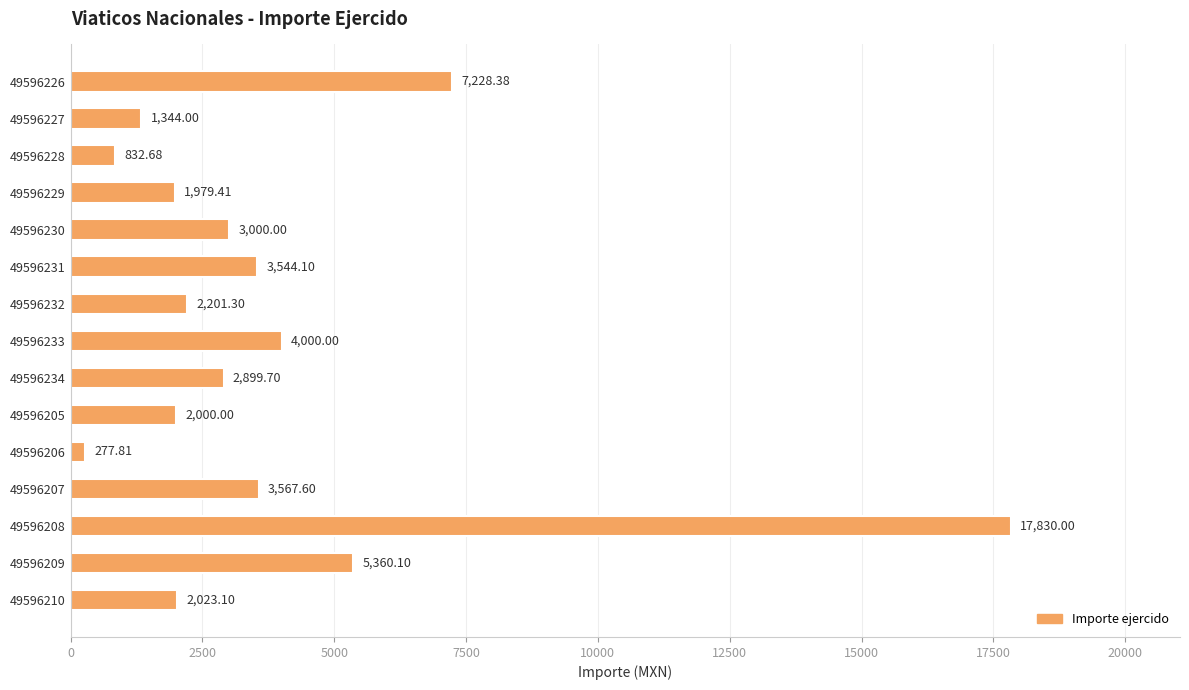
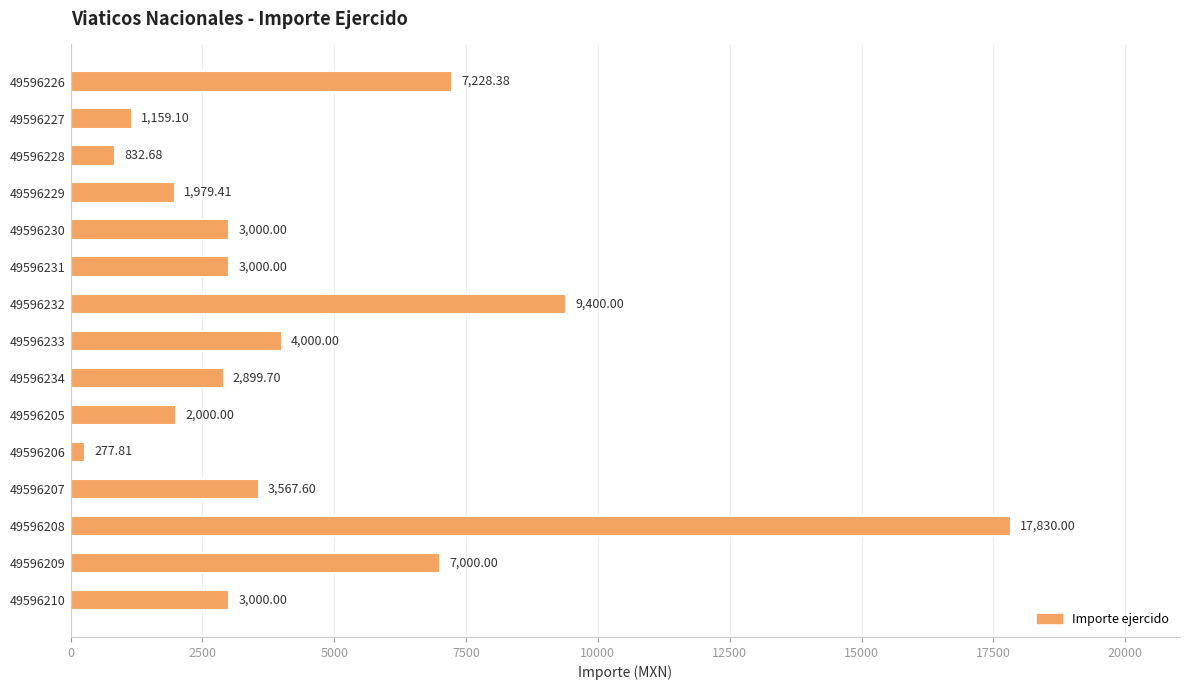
49596227: 1,344.00 -> 1,159.10
49596231: 3,544.10 -> 3,000.00
49596232: 2,201.30 -> 9,400.00
49596209: 5,360.10 -> 7,000.00
49596210: 2,023.10 -> 3,000.00
